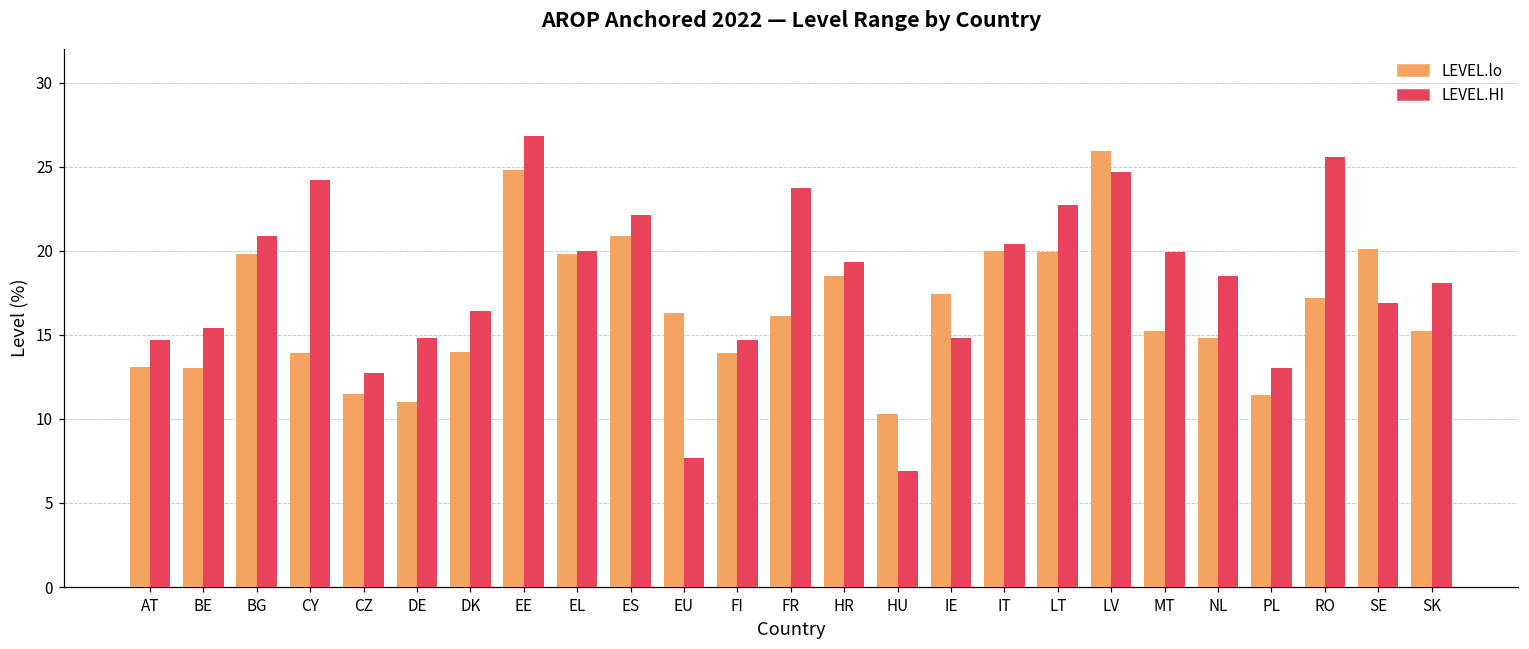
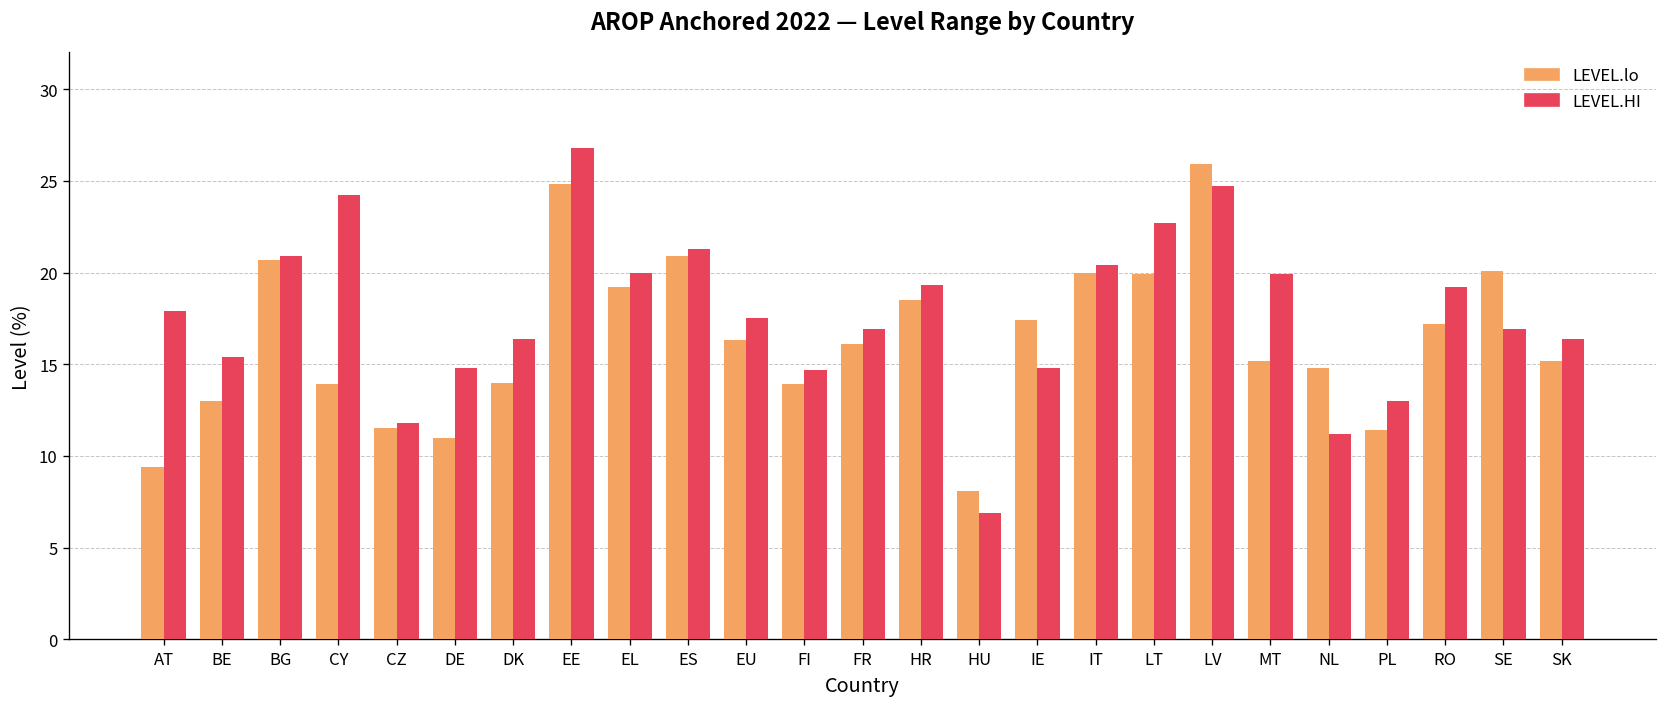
LEVEL.lo, AT: 13.1 -> 9.4
LEVEL.HI, AT: 14.7 -> 17.9
LEVEL.lo, BG: 19.8 -> 20.7
LEVEL.HI, CZ: 12.7 -> 11.8
LEVEL.lo, EL: 19.8 -> 19.2
LEVEL.HI, ES: 22.1 -> 21.3
LEVEL.HI, EU: 7.7 -> 17.5
LEVEL.HI, FR: 23.7 -> 16.9
LEVEL.lo, HU: 10.3 -> 8.1
LEVEL.HI, NL: 18.5 -> 11.2
LEVEL.HI, RO: 25.6 -> 19.2
LEVEL.HI, SK: 18.1 -> 16.4
